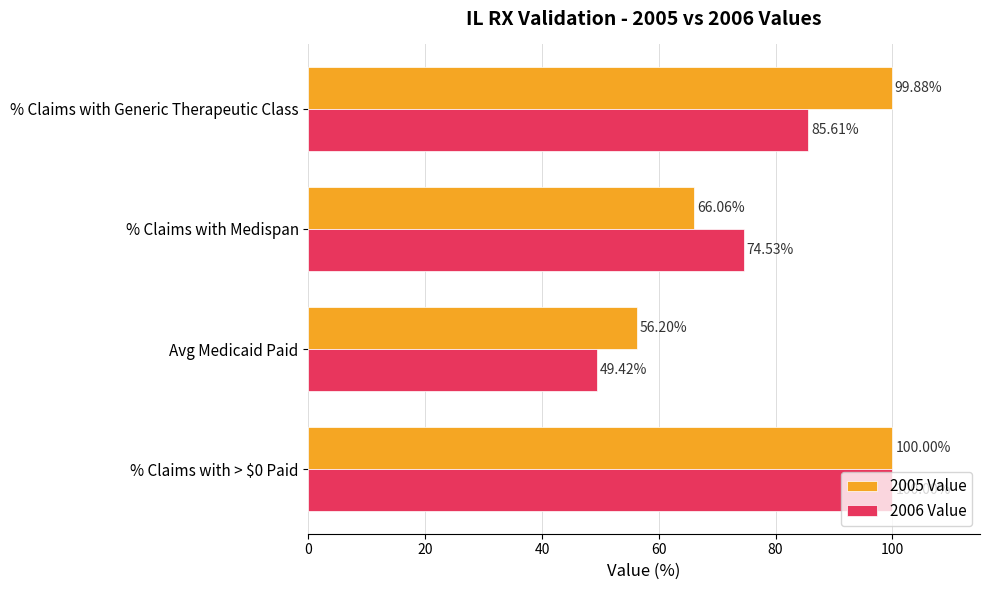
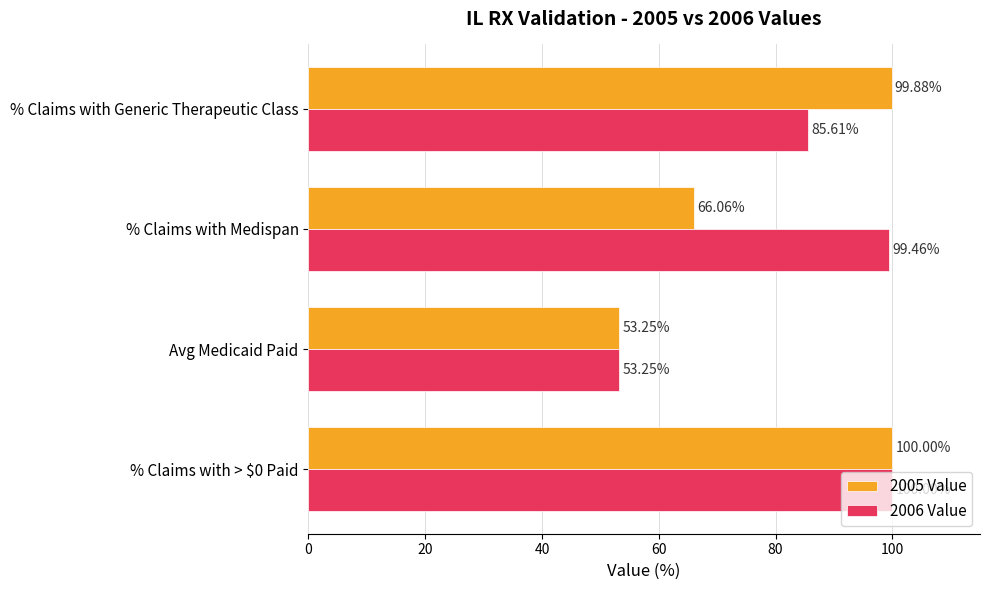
2006 Value, % Claims with Medispan: 74.53% -> 99.46%
2005 Value, Avg Medicaid Paid: 56.20% -> 53.25%
2006 Value, Avg Medicaid Paid: 49.42% -> 53.25%
